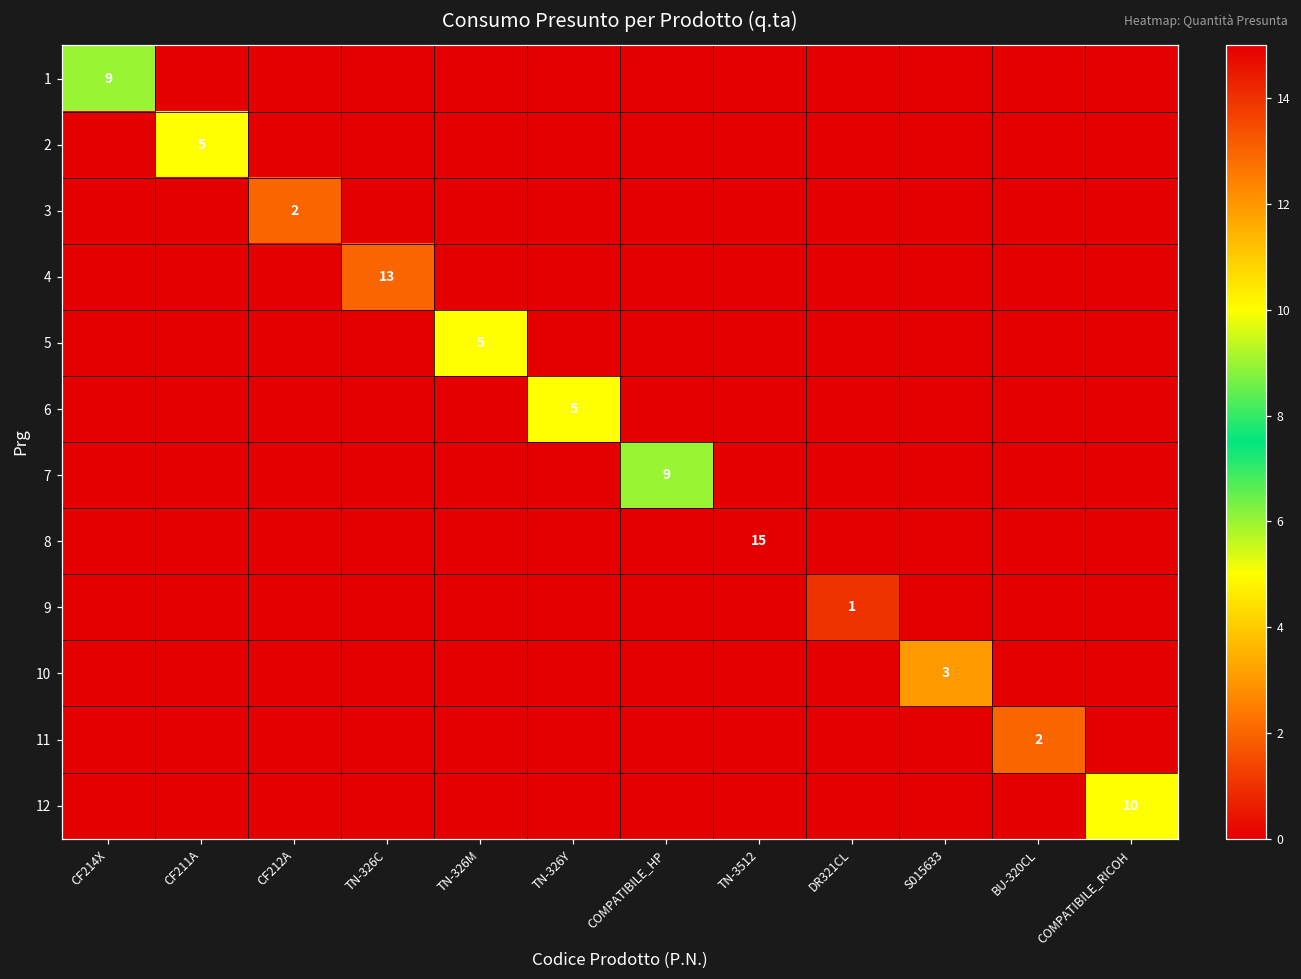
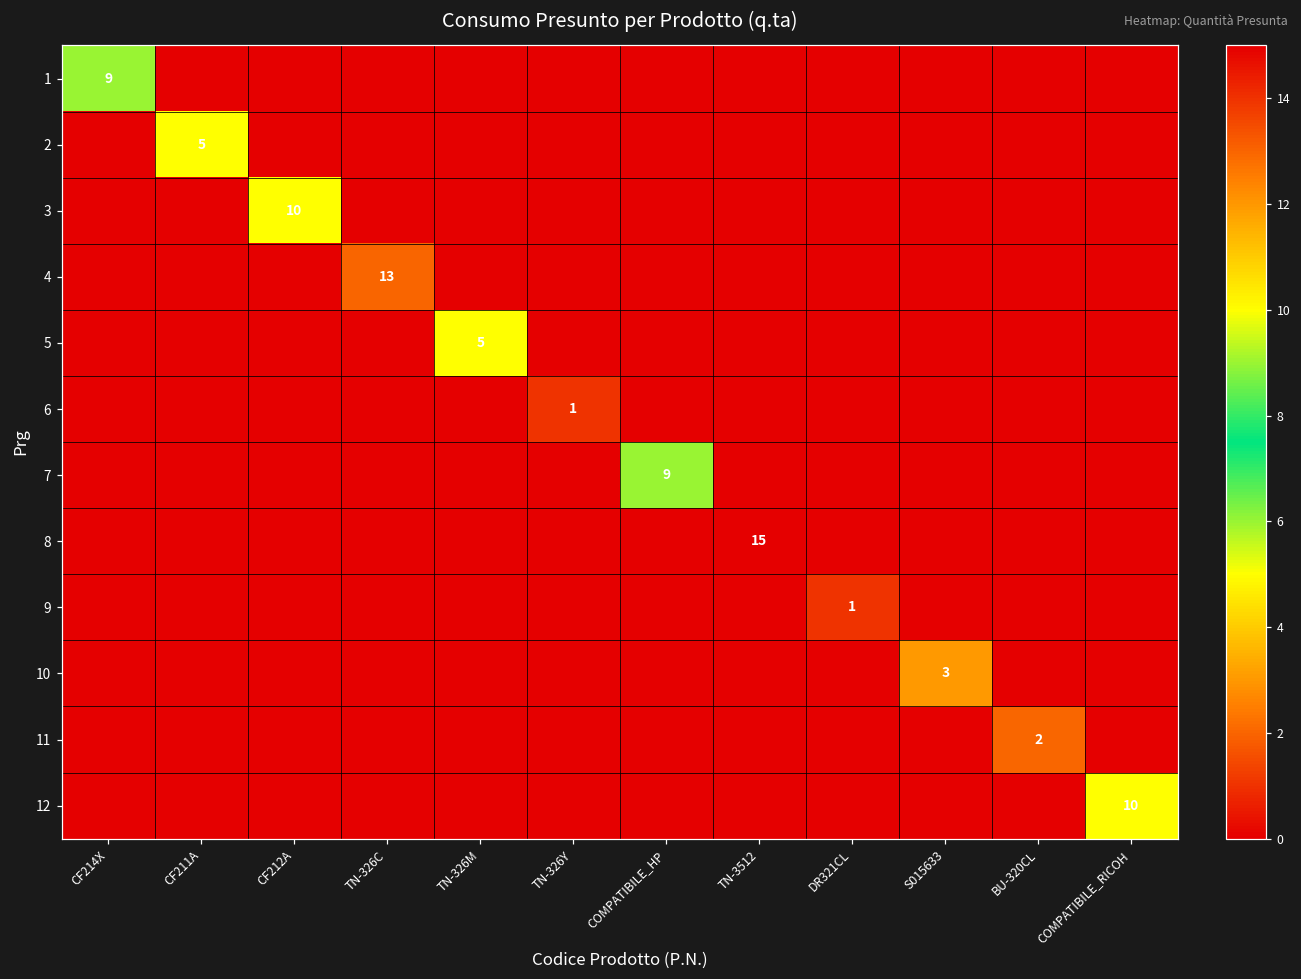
3, CF212A: 2 -> 10
6, TN-326Y: 5 -> 1
